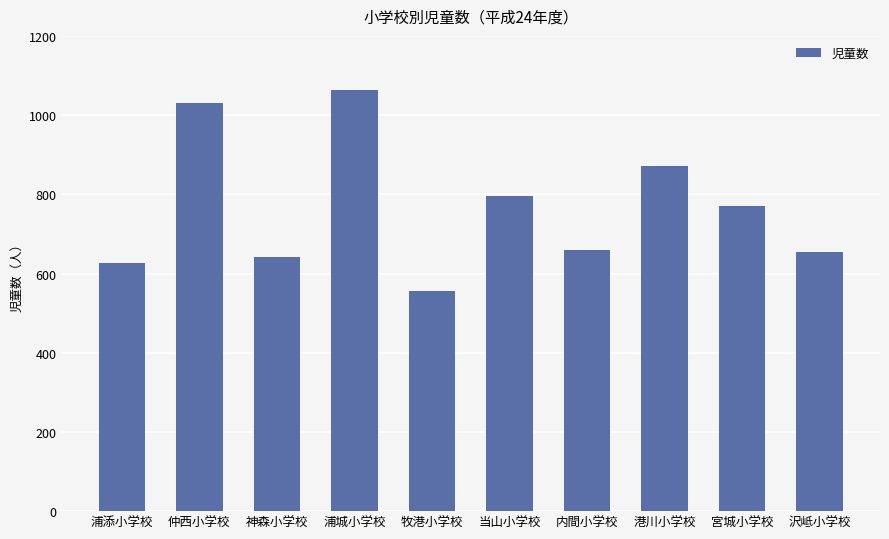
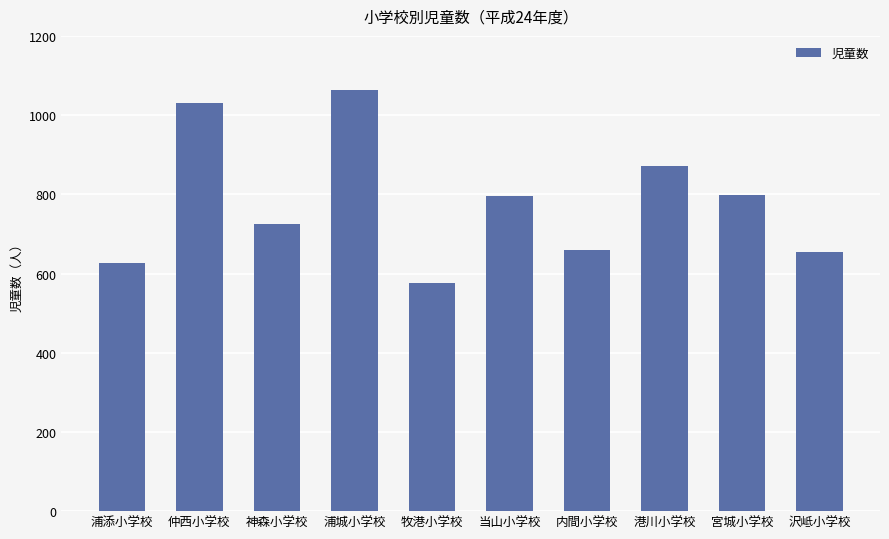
神森小学校: 640 -> 720
牧港小学校: 560 -> 580
宮城小学校: 770 -> 800
